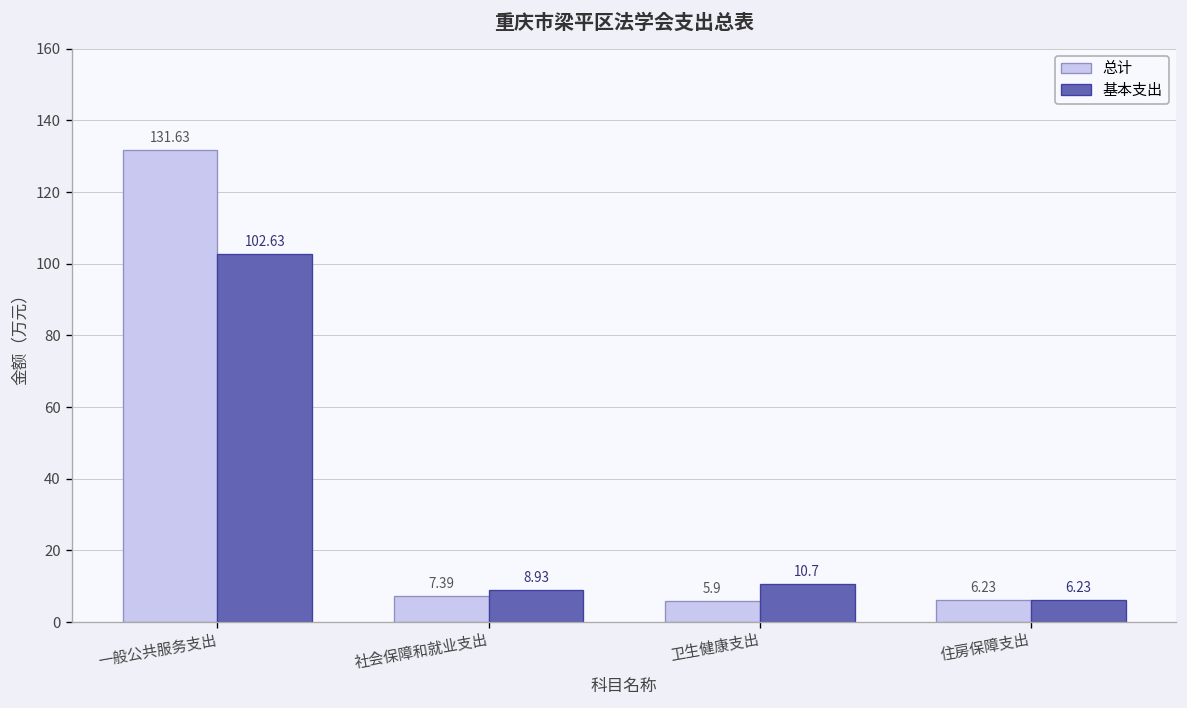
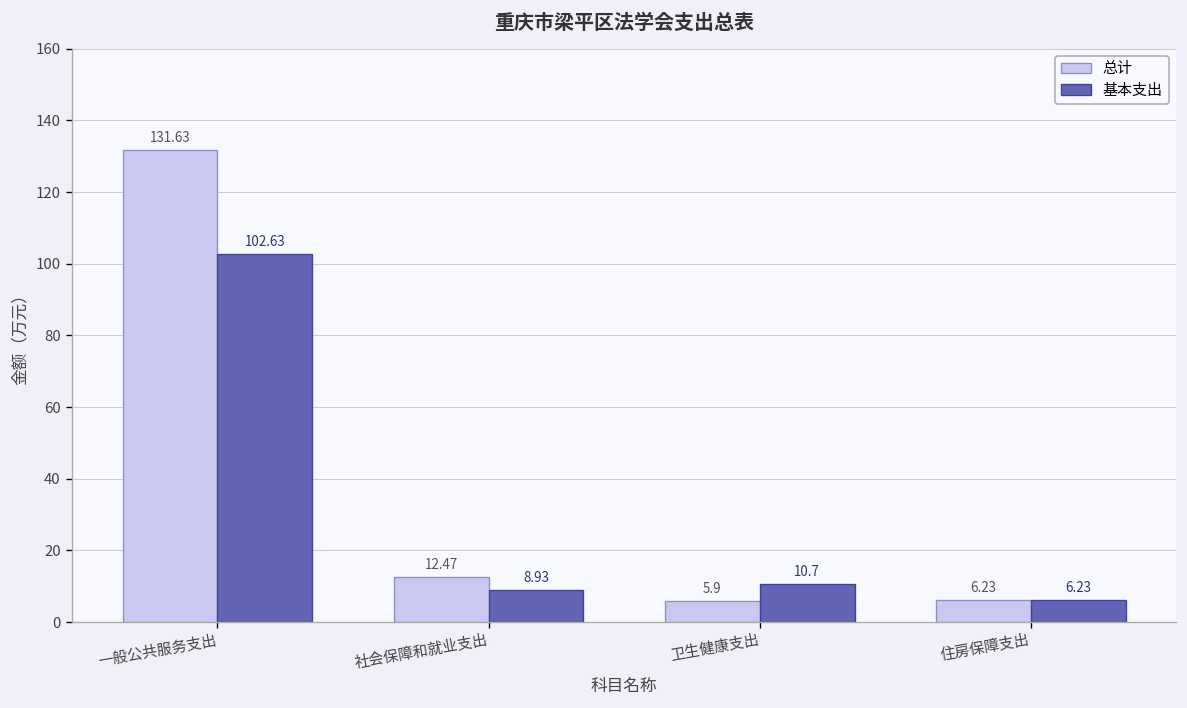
总计, 社会保障和就业支出: 7.39 -> 12.47
